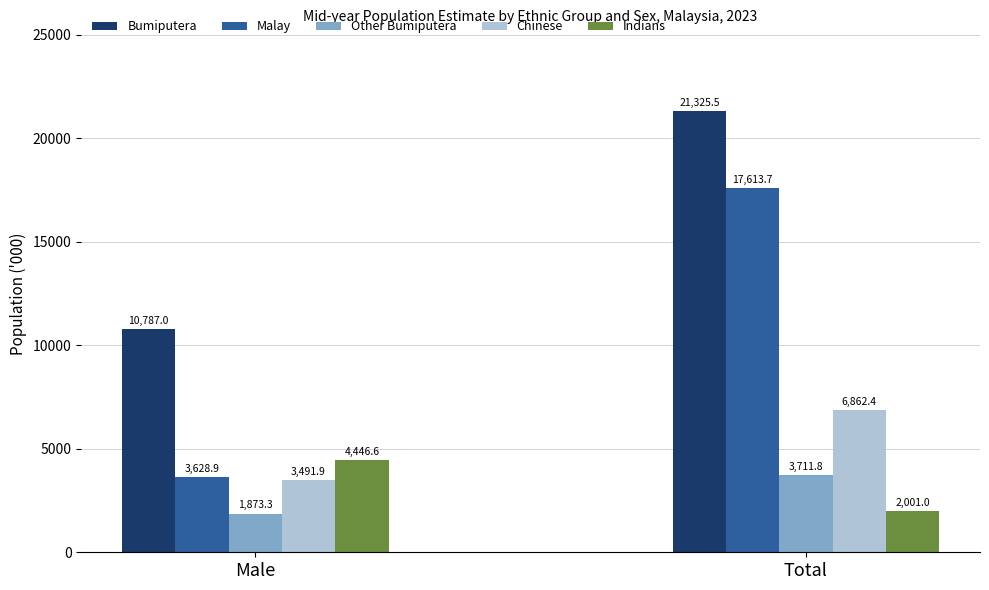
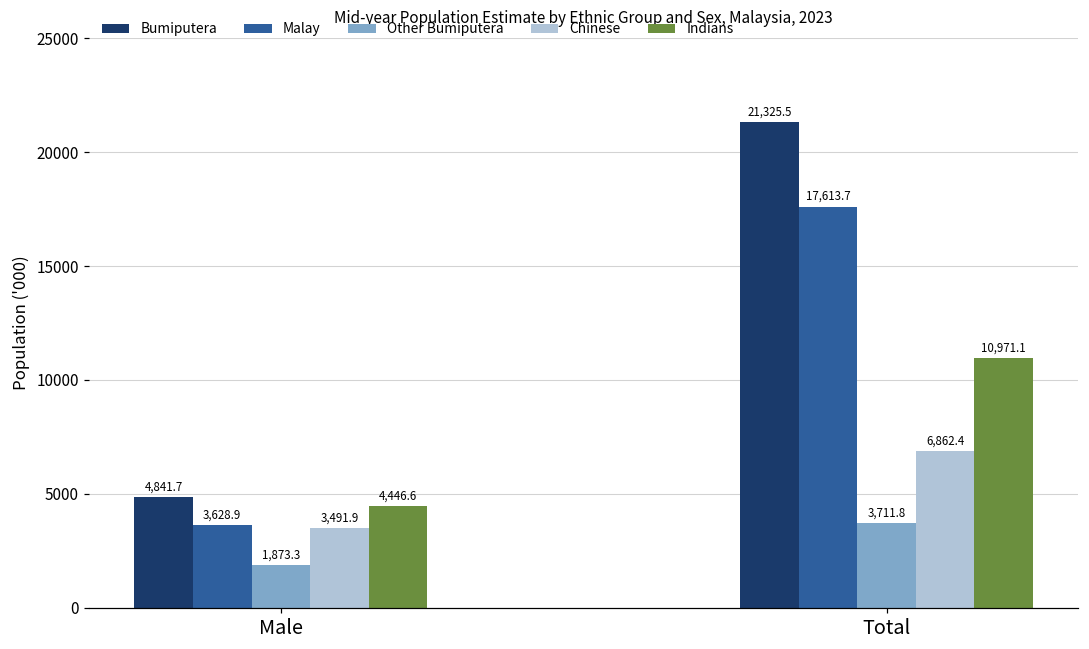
Bumiputera, Male: 10,787.0 -> 4,841.7
Indians, Total: 2,001.0 -> 10,971.1
